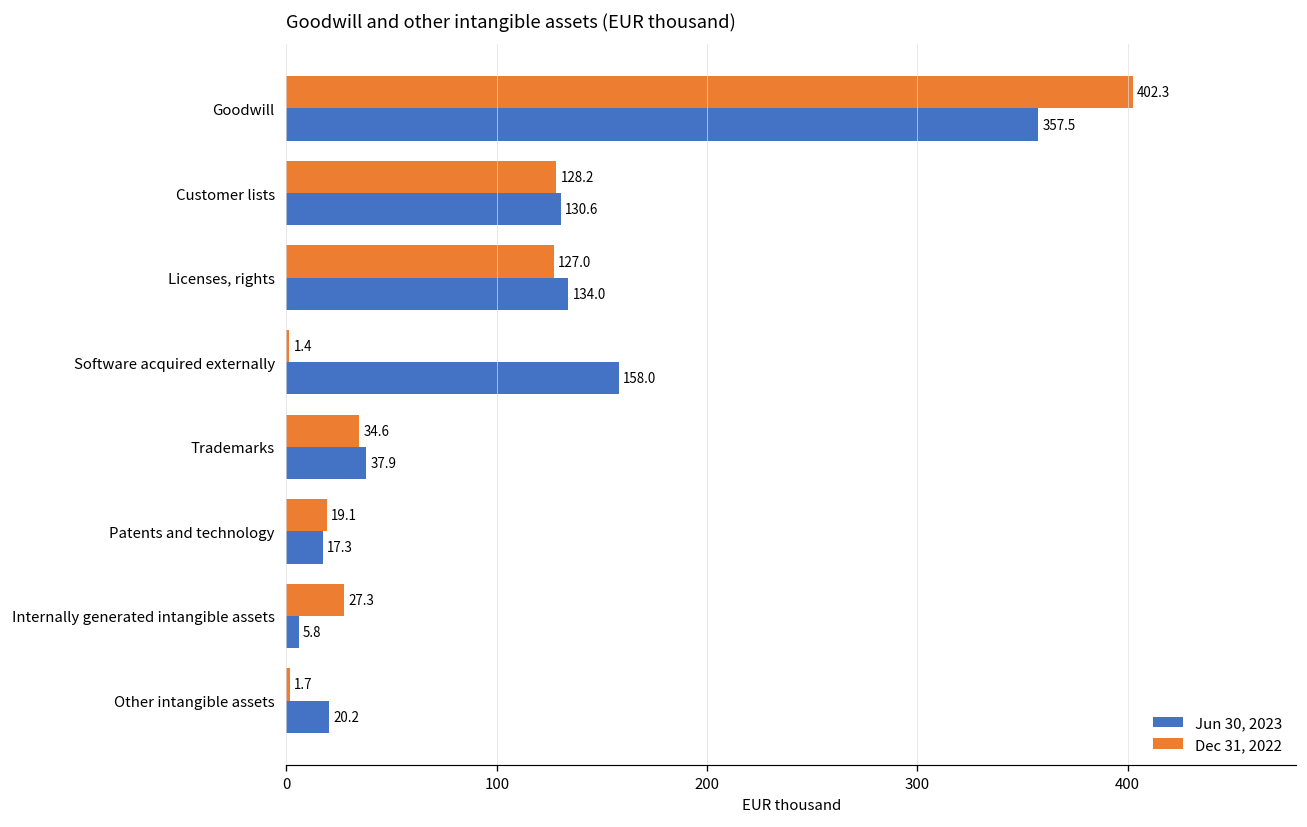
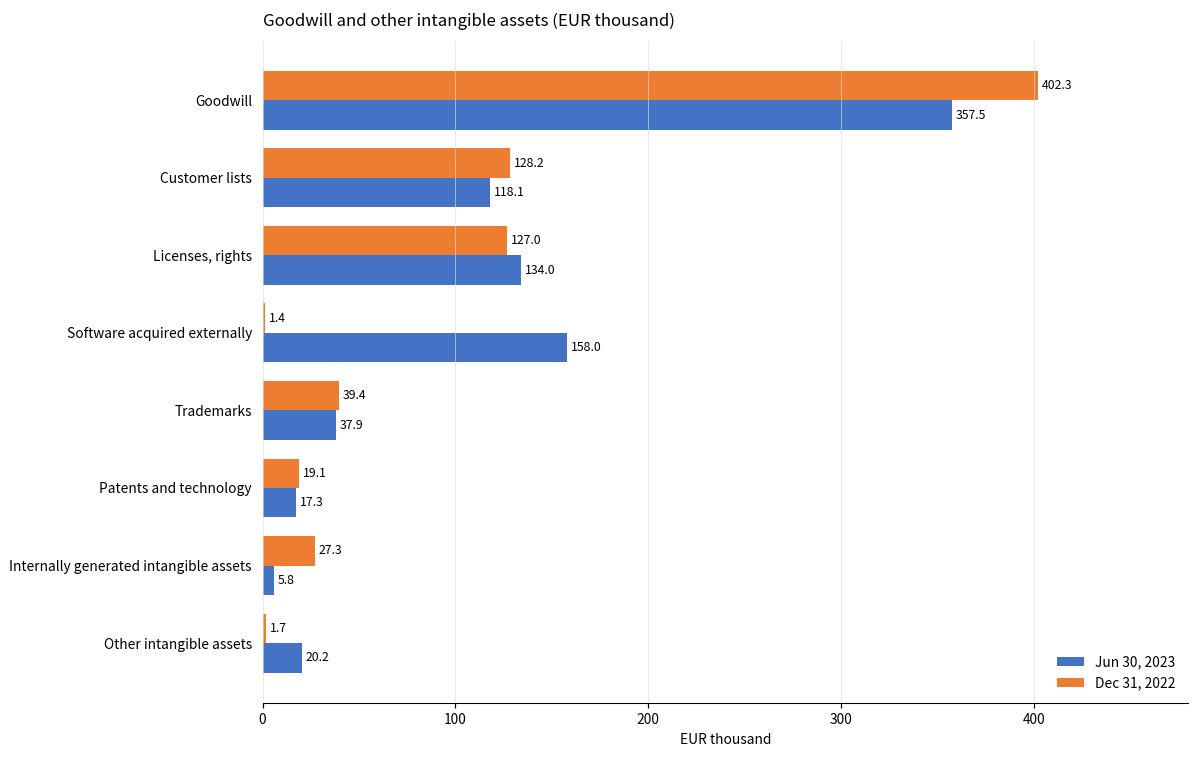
Jun 30, 2023, Customer lists: 130.6 -> 118.1
Dec 31, 2022, Trademarks: 34.6 -> 39.4
